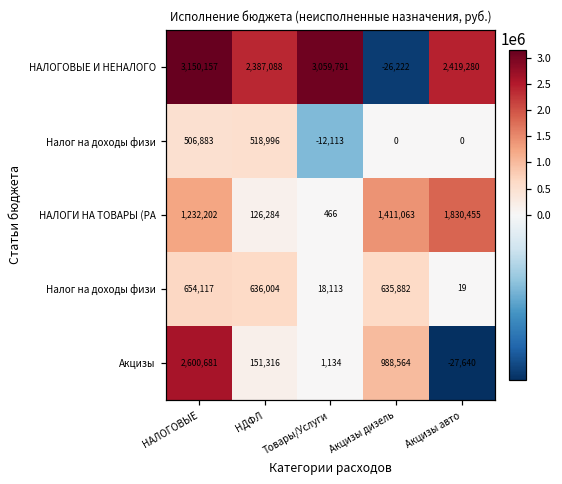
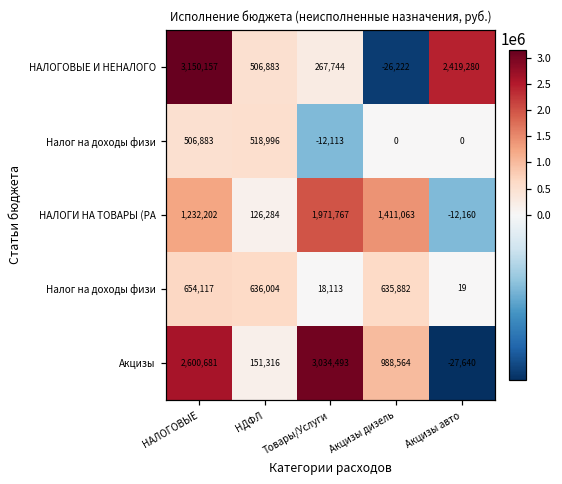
НАЛОГОВЫЕ И НЕНАЛОГО, НДФЛ: 2,387,088 -> 506,883
НАЛОГОВЫЕ И НЕНАЛОГО, Товары/Услуги: 3,059,791 -> 267,744
НАЛОГИ НА ТОВАРЫ (РА, Товары/Услуги: 466 -> 1,971,767
НАЛОГИ НА ТОВАРЫ (РА, Акцизы авто: 1,830,455 -> -12,160
Акцизы, Товары/Услуги: 1,134 -> 3,034,493
